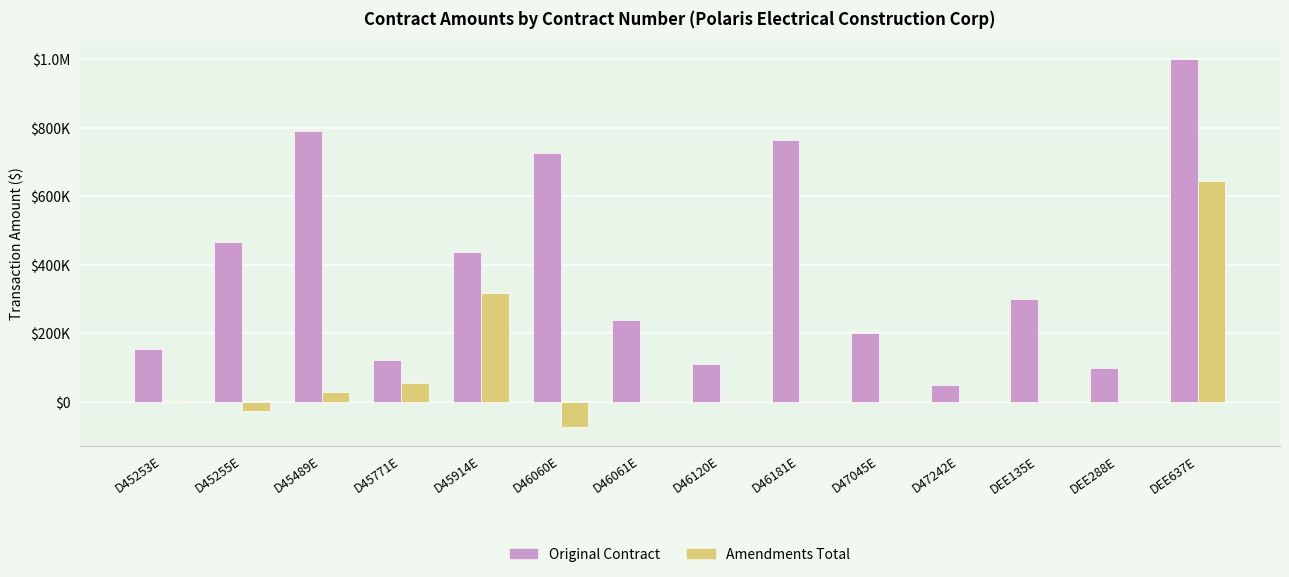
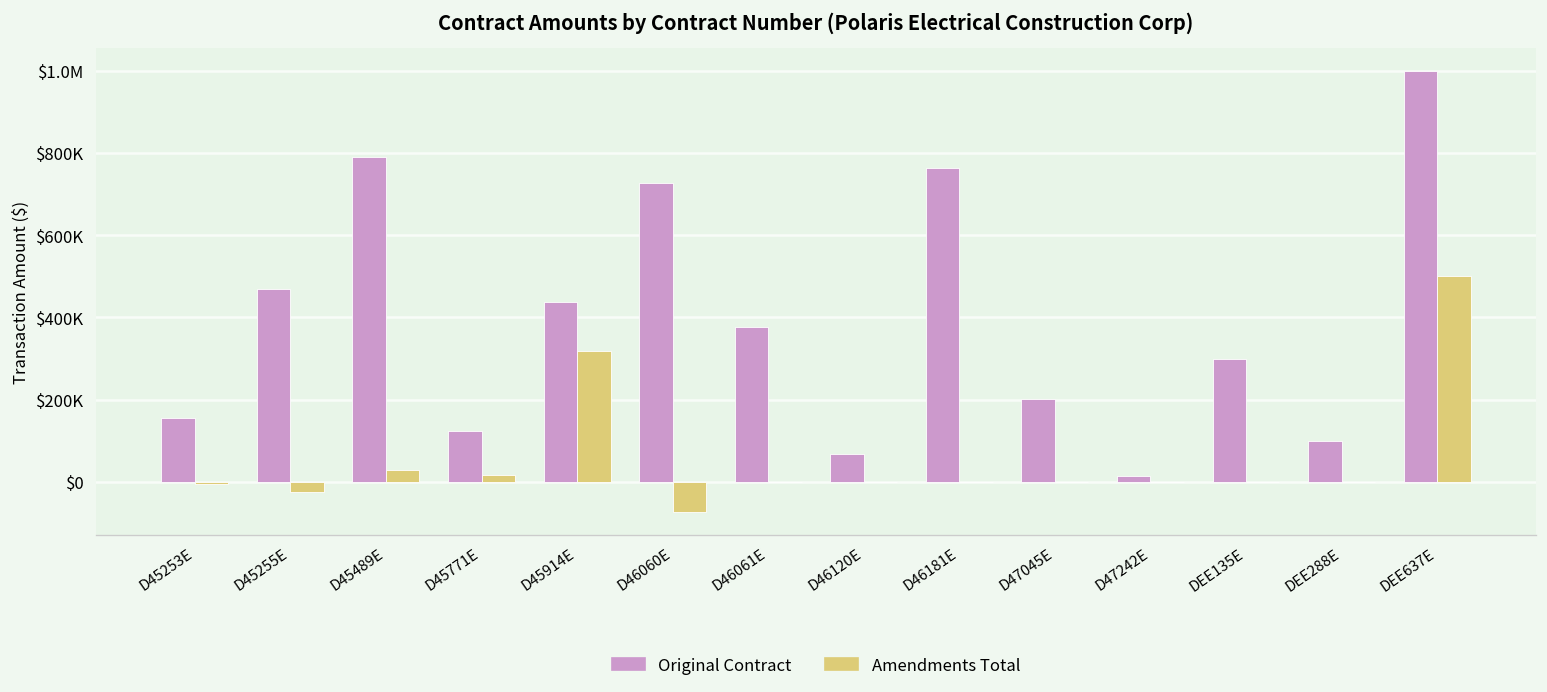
Amendments Total, D45771E: $50000 -> $20000
Original Contract, D46061E: $240000 -> $380000
Original Contract, D46120E: $110000 -> $70000
Original Contract, D47242E: $50000 -> $10000
Amendments Total, DEE637E: $640000 -> $500000
